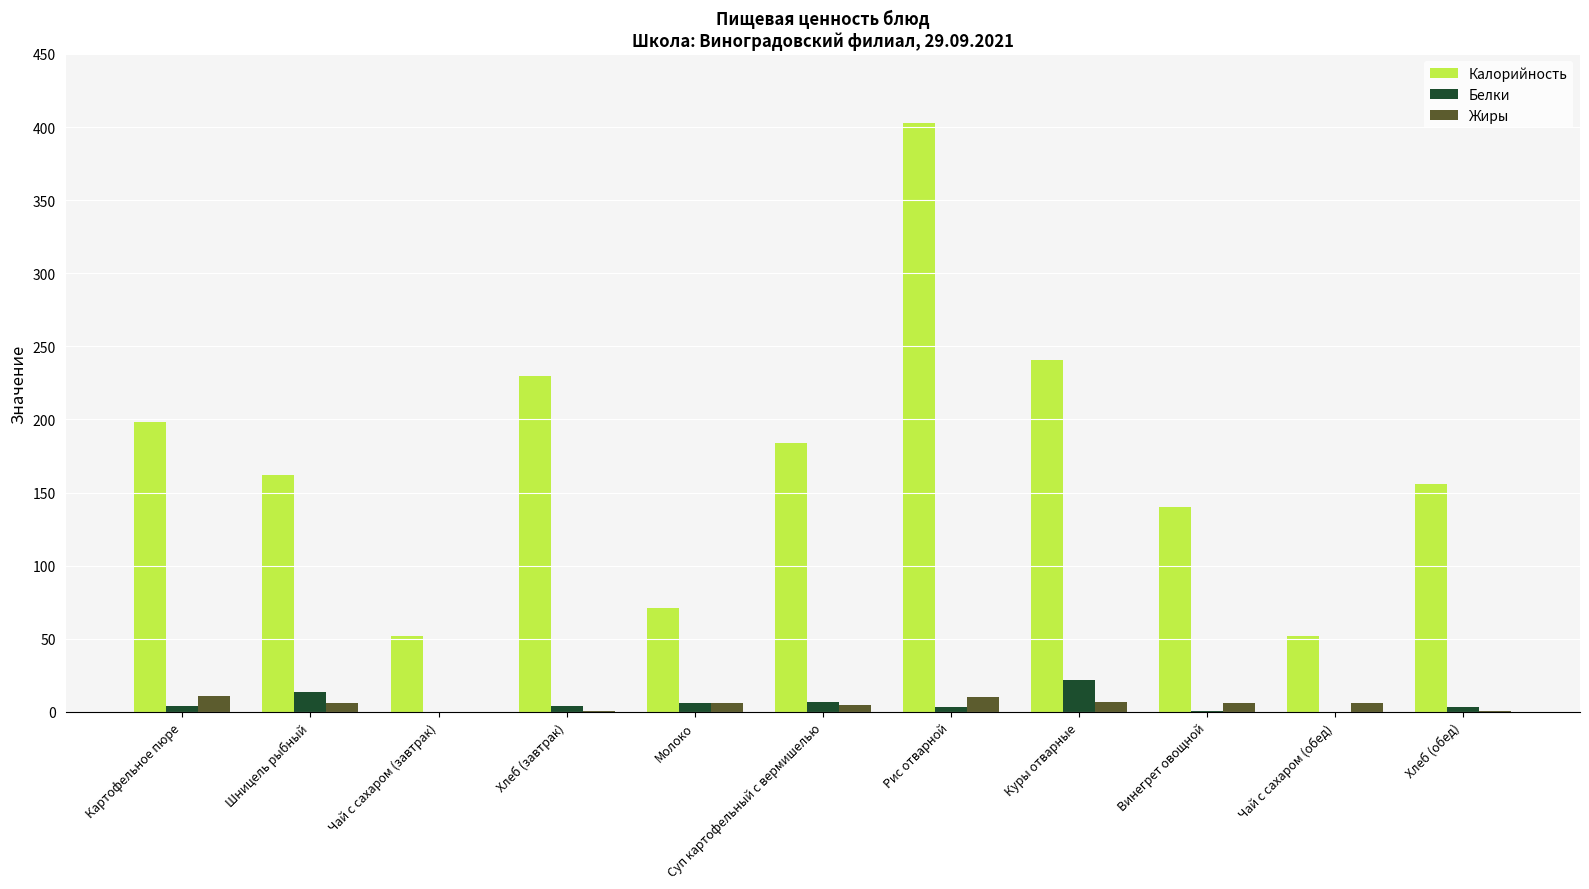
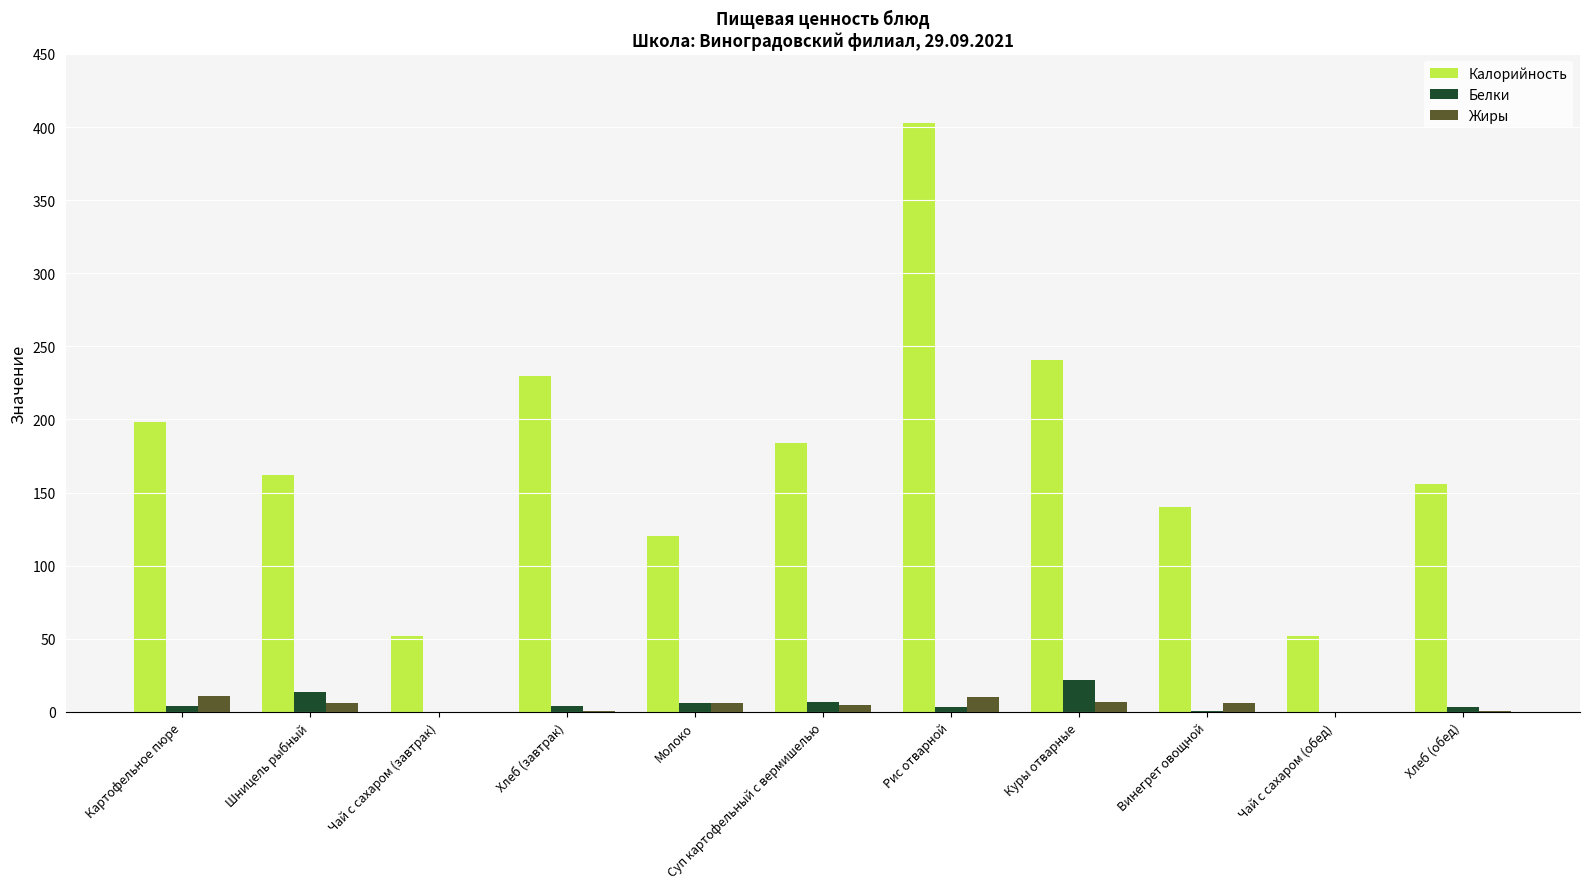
Калорийность, Молоко: 71 -> 120
Жиры, Чай с сахаром (обед): 6 -> 0
